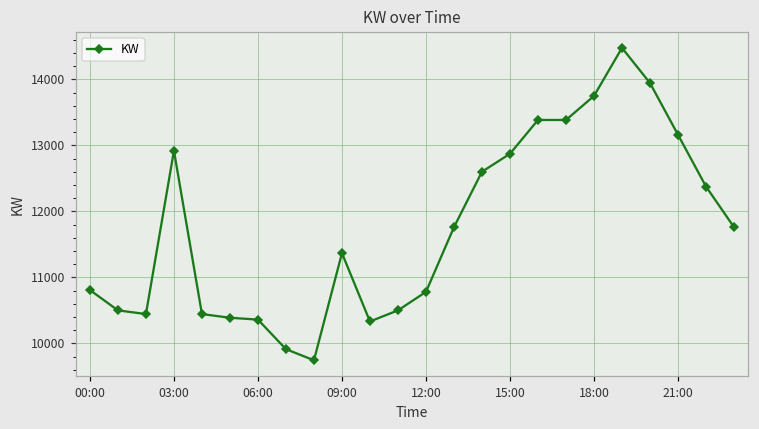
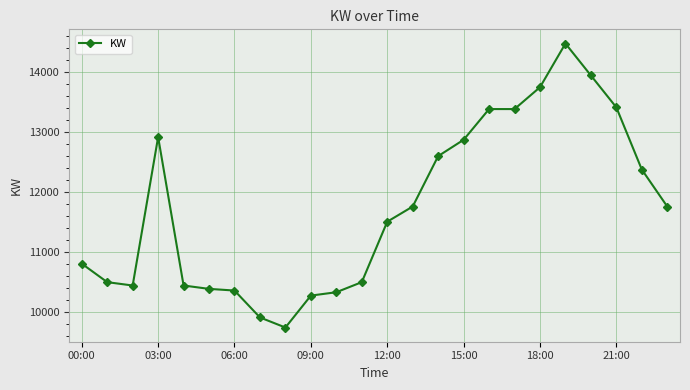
09:00: 11400 -> 10300
12:00: 10800 -> 11500
21:00: 13200 -> 13400
